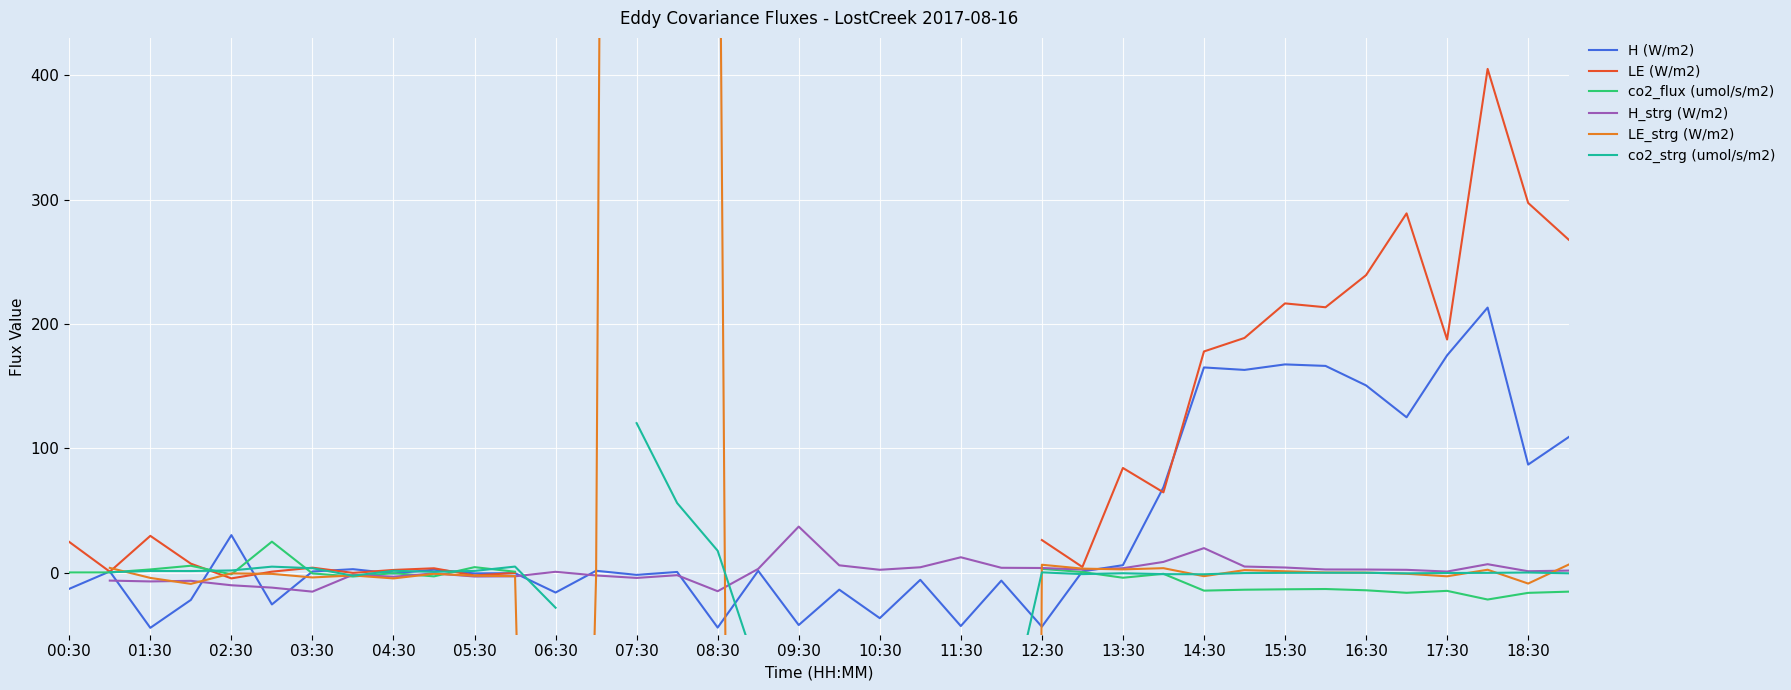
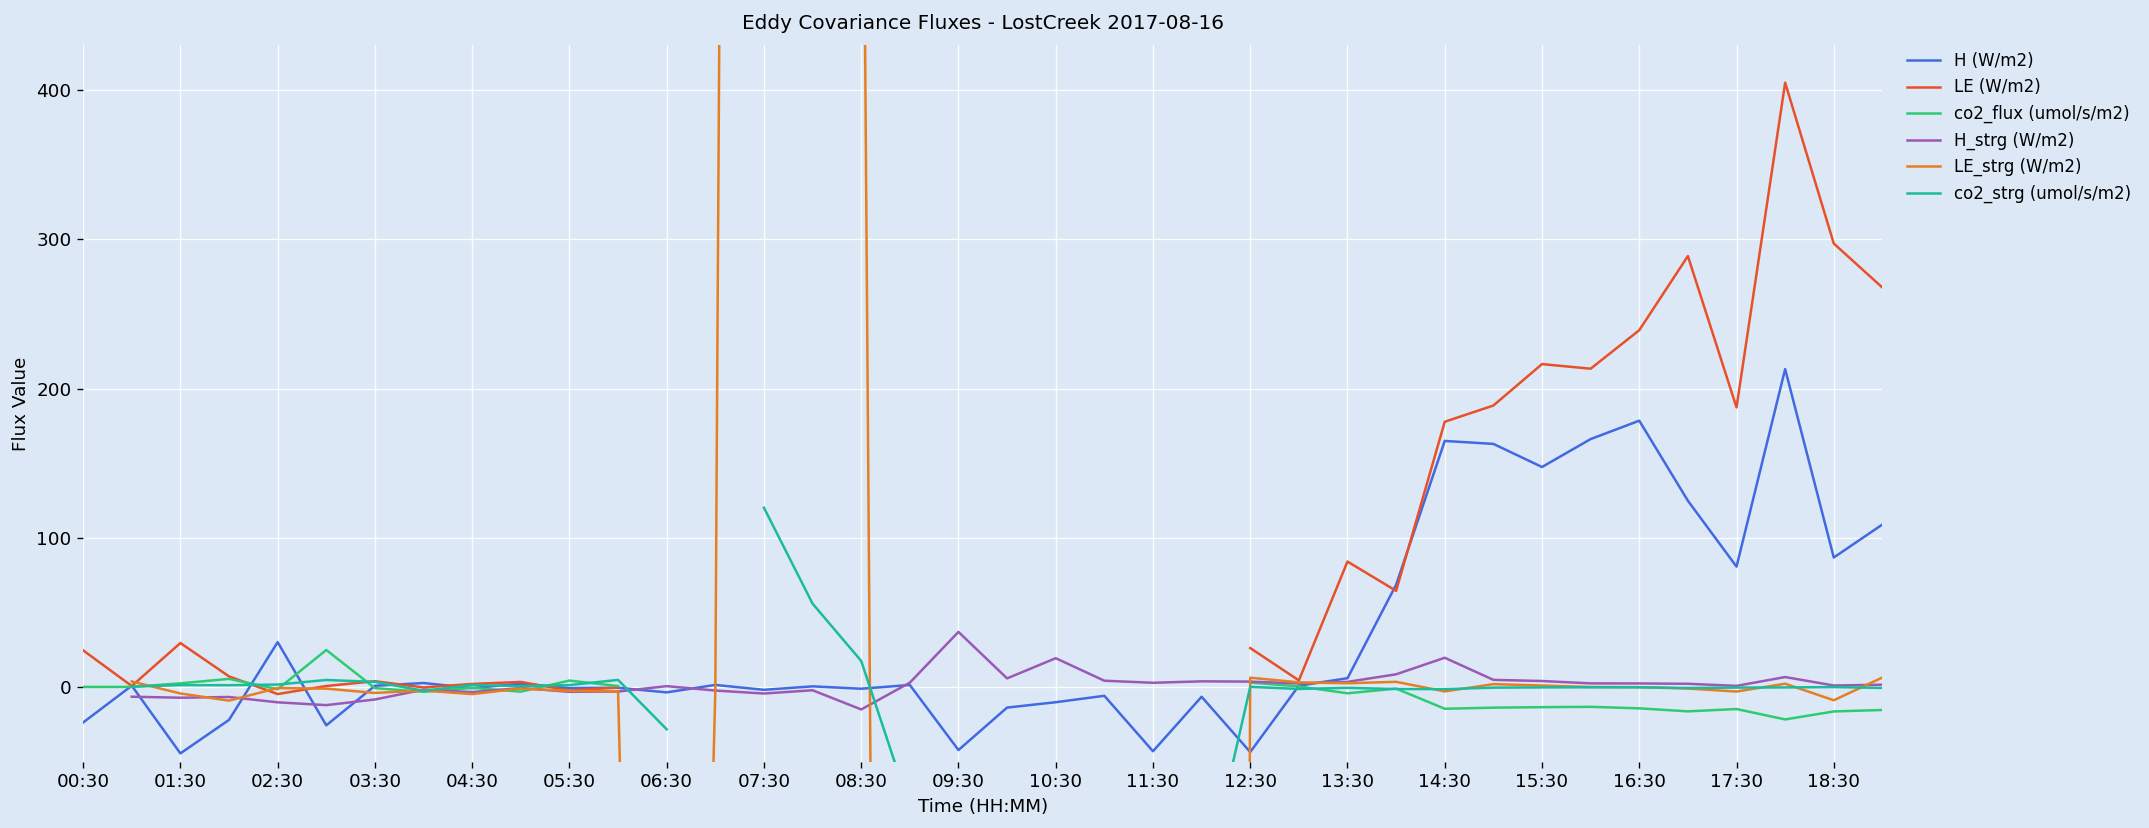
H (W/m2), 00:30: -13 -> -24
H_strg (W/m2), 03:30: -15 -> -8
H (W/m2), 06:30: -16 -> -4
H (W/m2), 08:30: -44 -> -1
H (W/m2), 10:30: -37 -> -10
H_strg (W/m2), 10:30: 2 -> 19
H_strg (W/m2), 11:30: 12 -> 3
H (W/m2), 15:30: 167 -> 147
H (W/m2), 16:30: 151 -> 179
H (W/m2), 17:30: 175 -> 81
